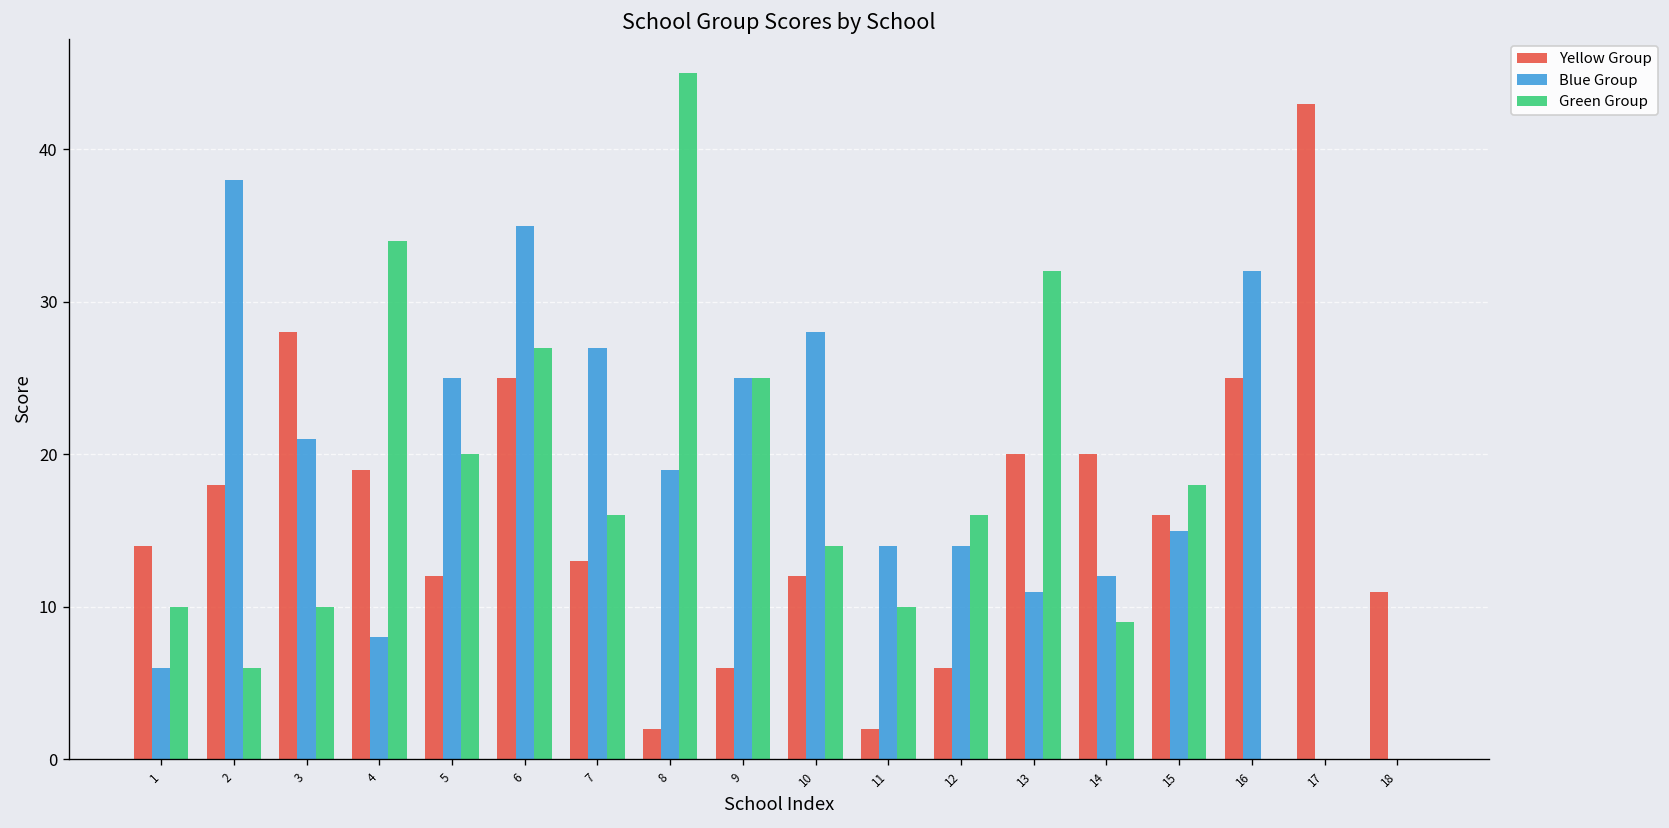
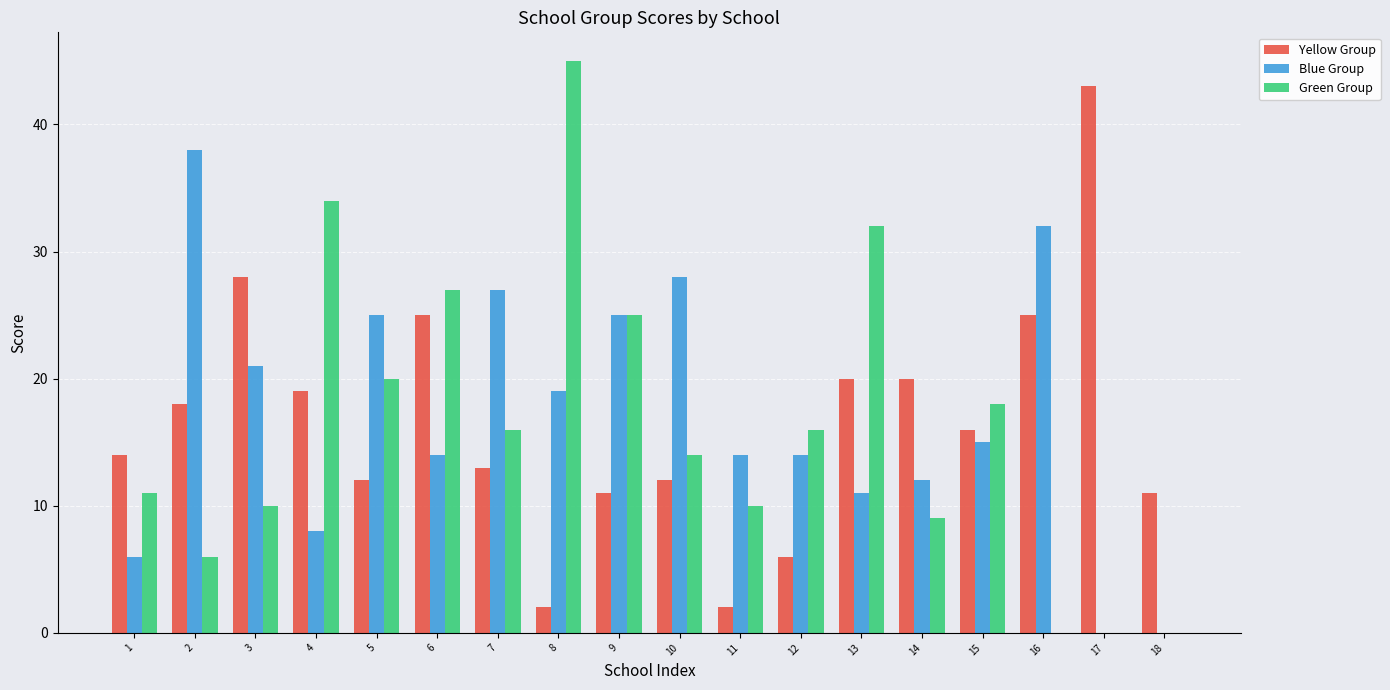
Green Group, 1: 10 -> 11
Blue Group, 6: 35 -> 14
Yellow Group, 9: 6 -> 11
